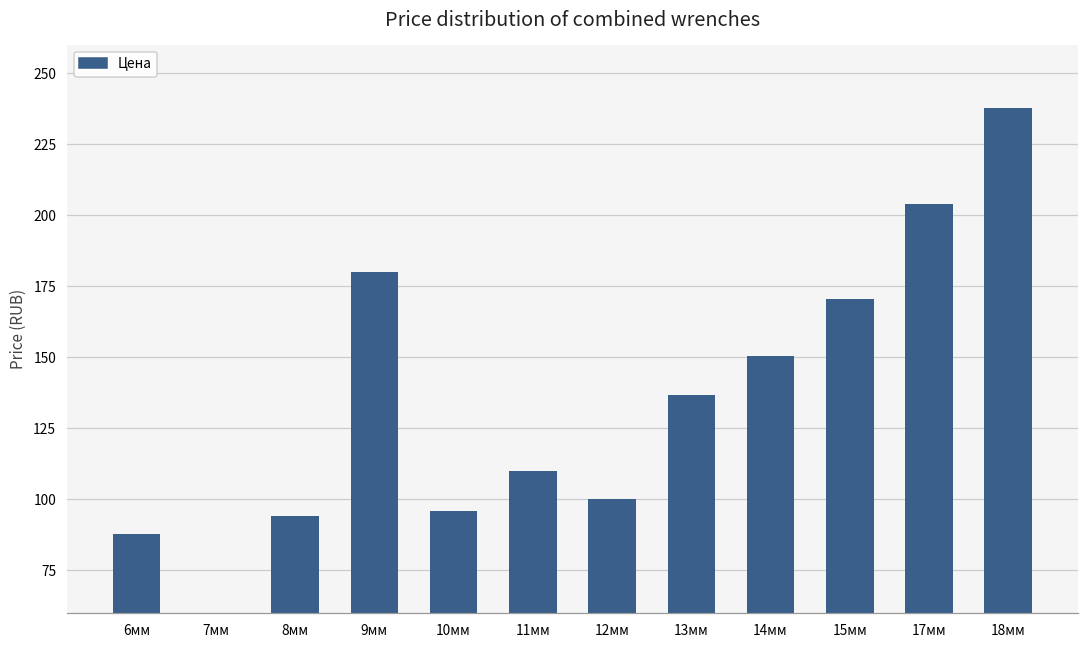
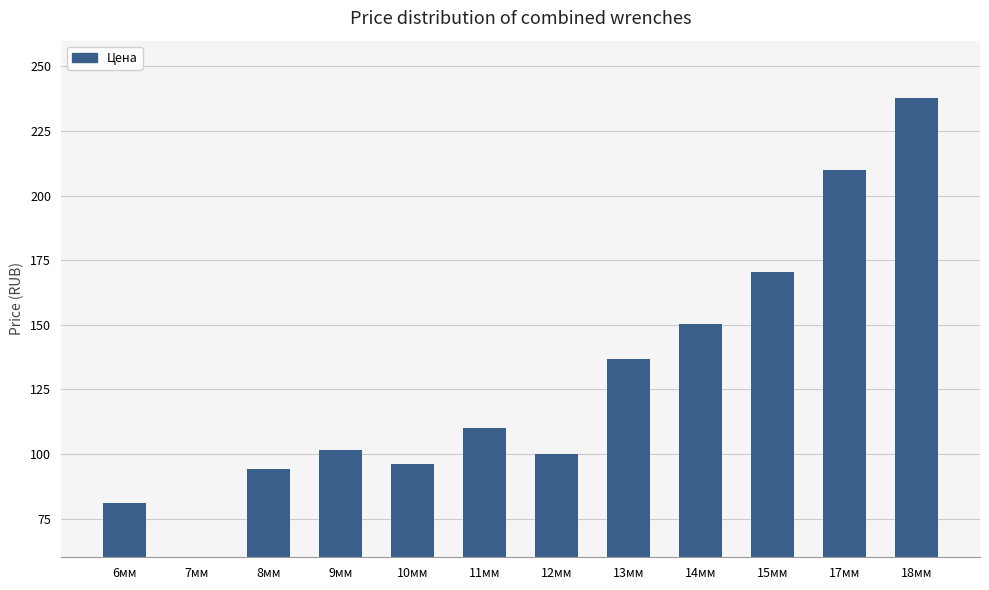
6мм: 88 -> 81
9мм: 180 -> 102
17мм: 204 -> 210
